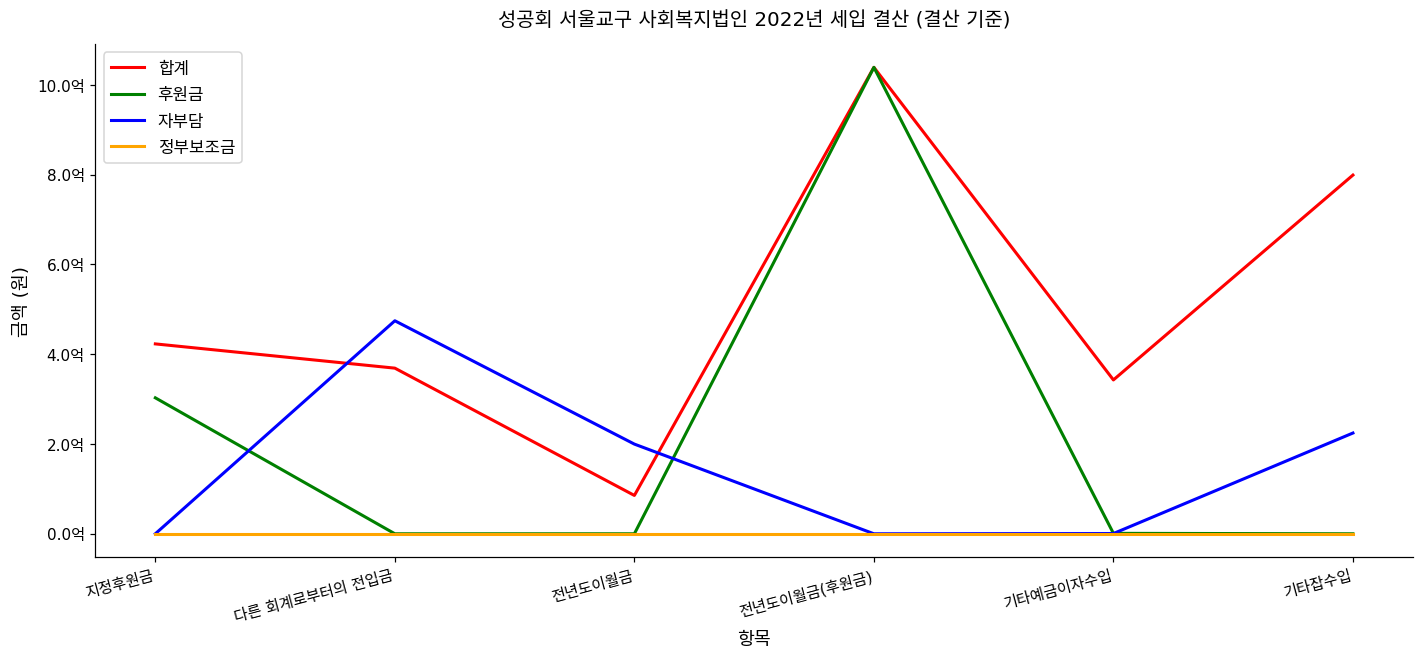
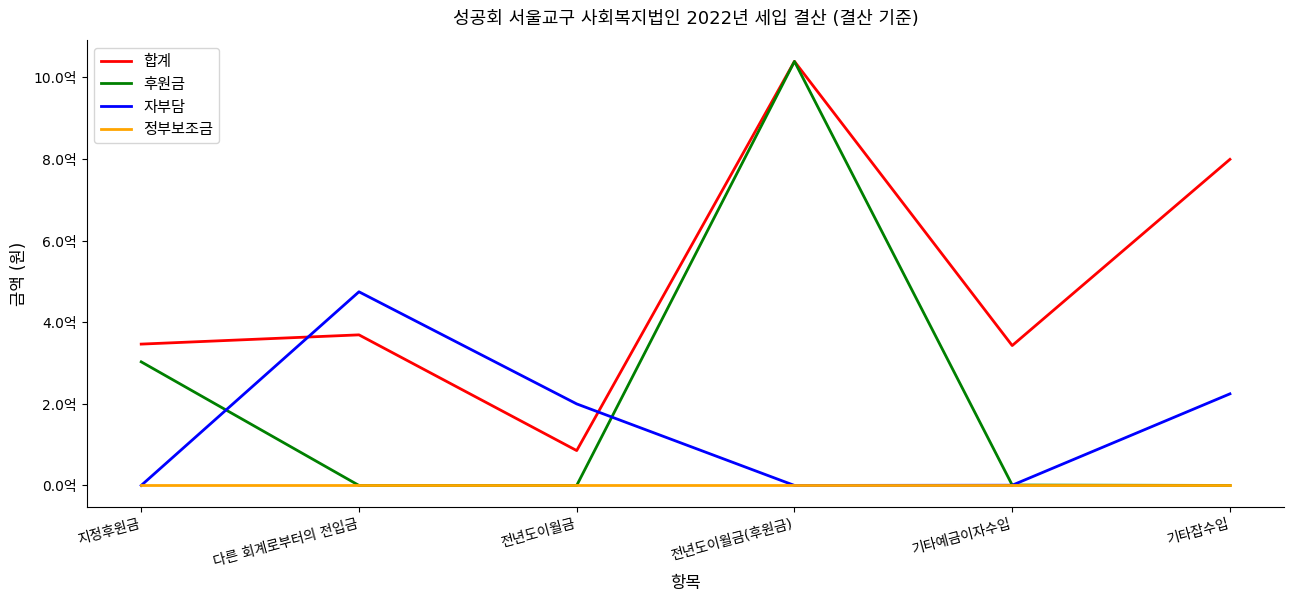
합계, 지정후원금: 4.2억 -> 3.5억
